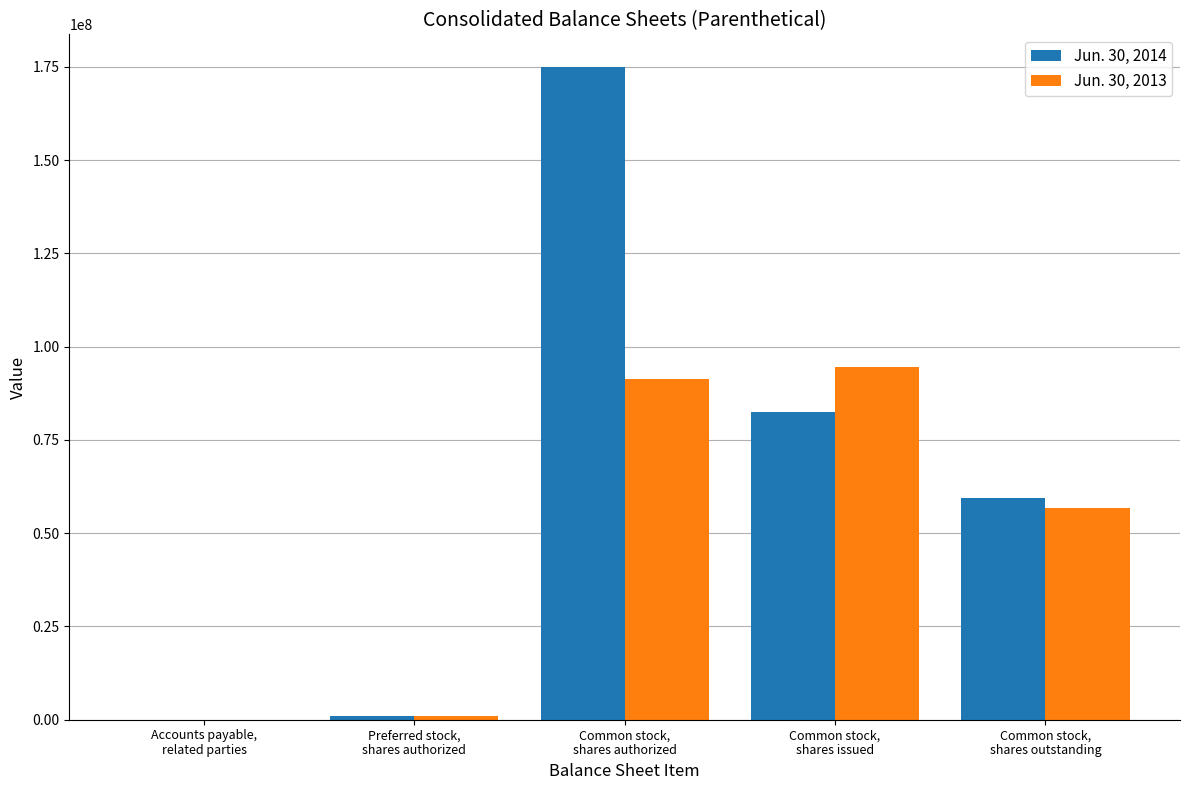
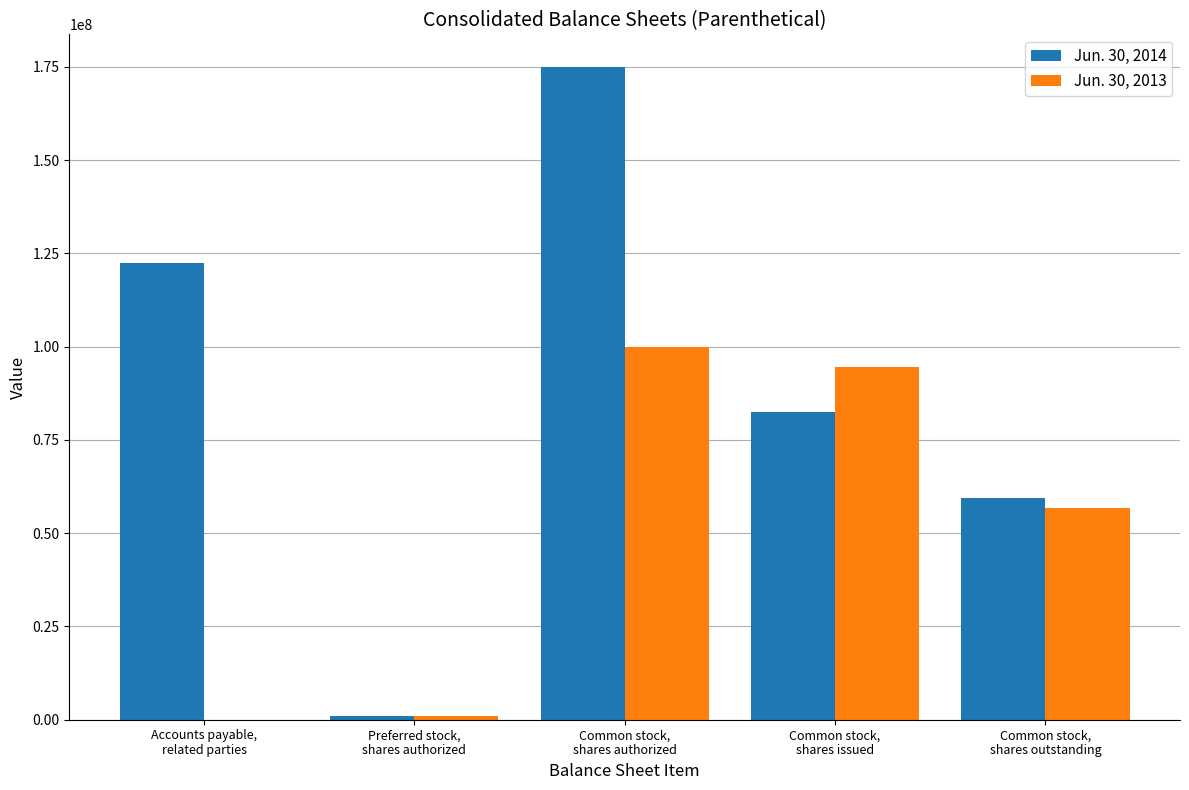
Jun. 30, 2014, Accounts payable, related parties: 0 -> 122000000
Jun. 30, 2013, Common stock, shares authorized: 91000000 -> 100000000
